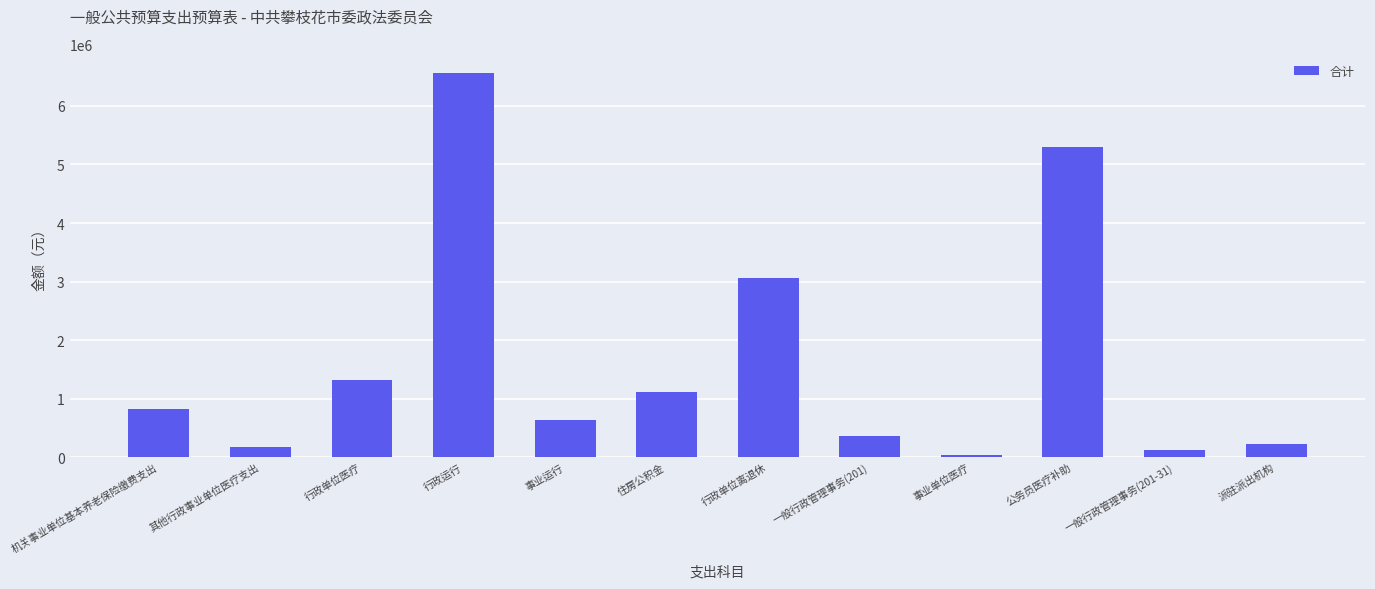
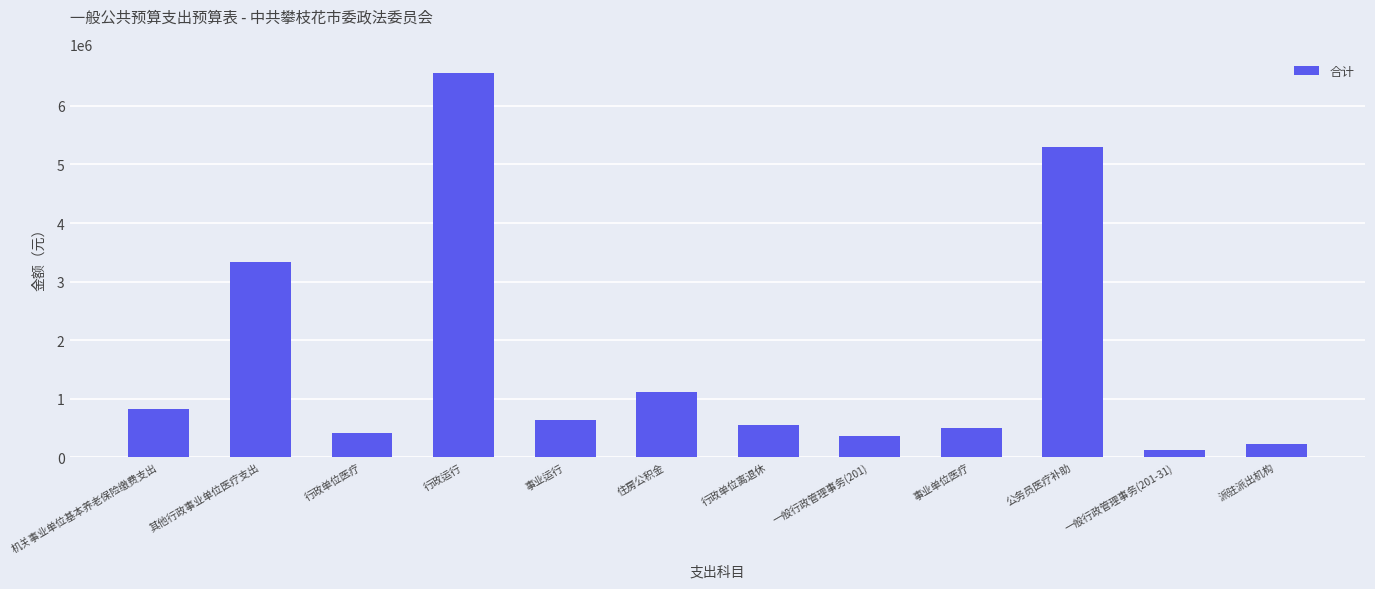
其他行政事业单位医疗支出: 200000 -> 3300000
行政单位医疗: 1300000 -> 400000
行政单位离退休: 3100000 -> 500000
事业单位医疗: 0 -> 500000
